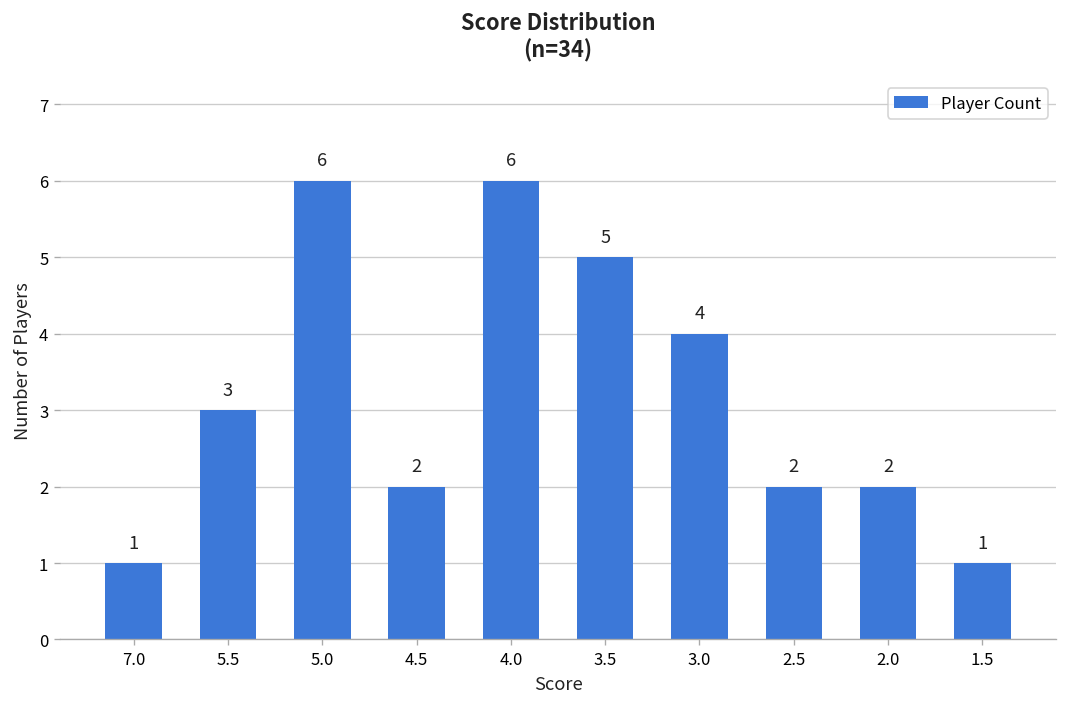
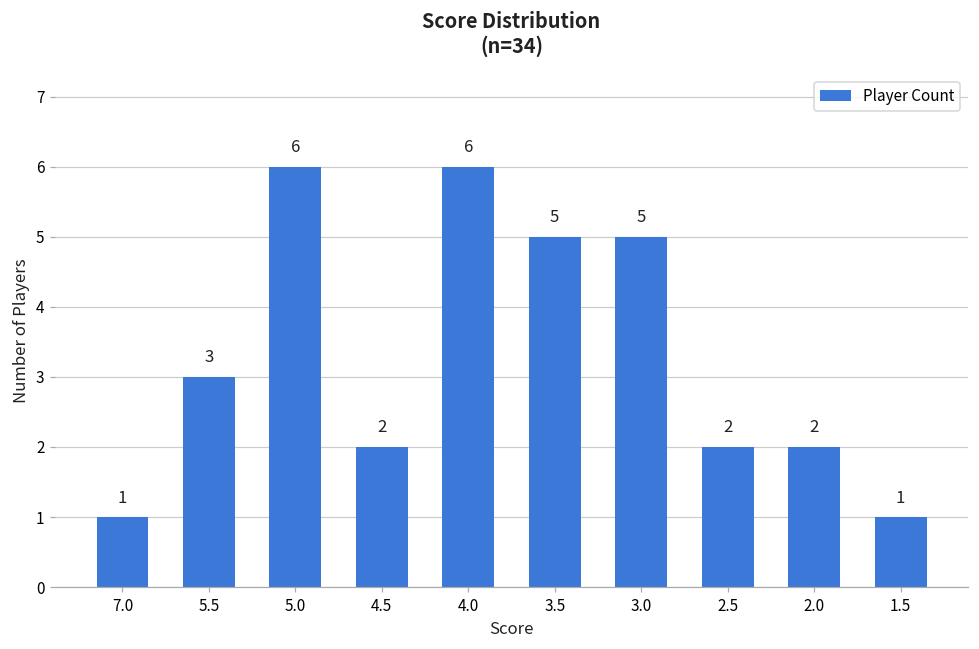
3.0: 4 -> 5
